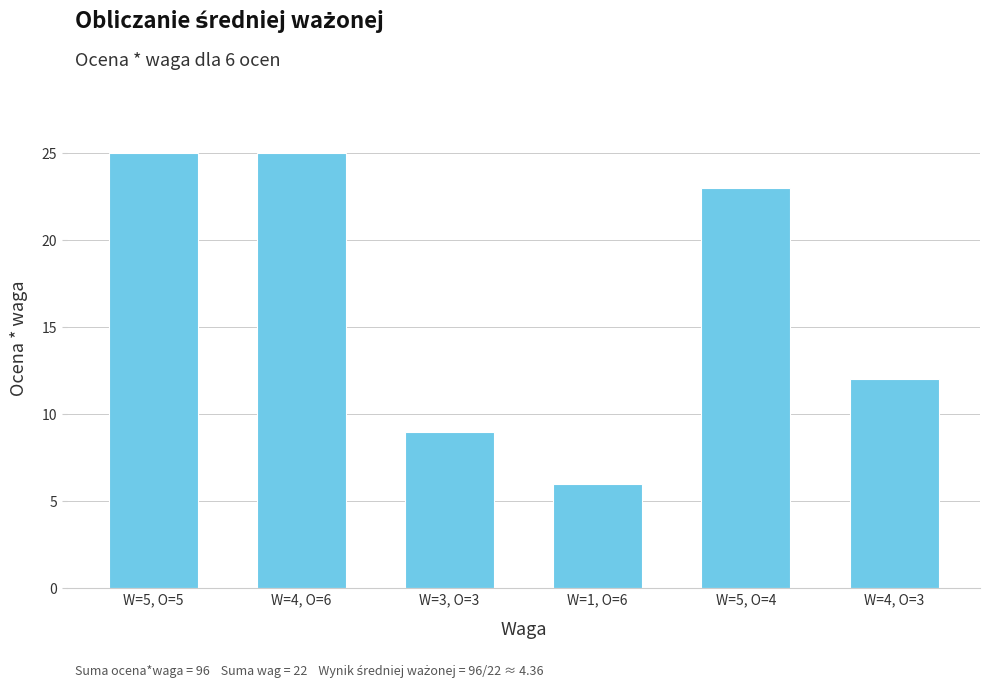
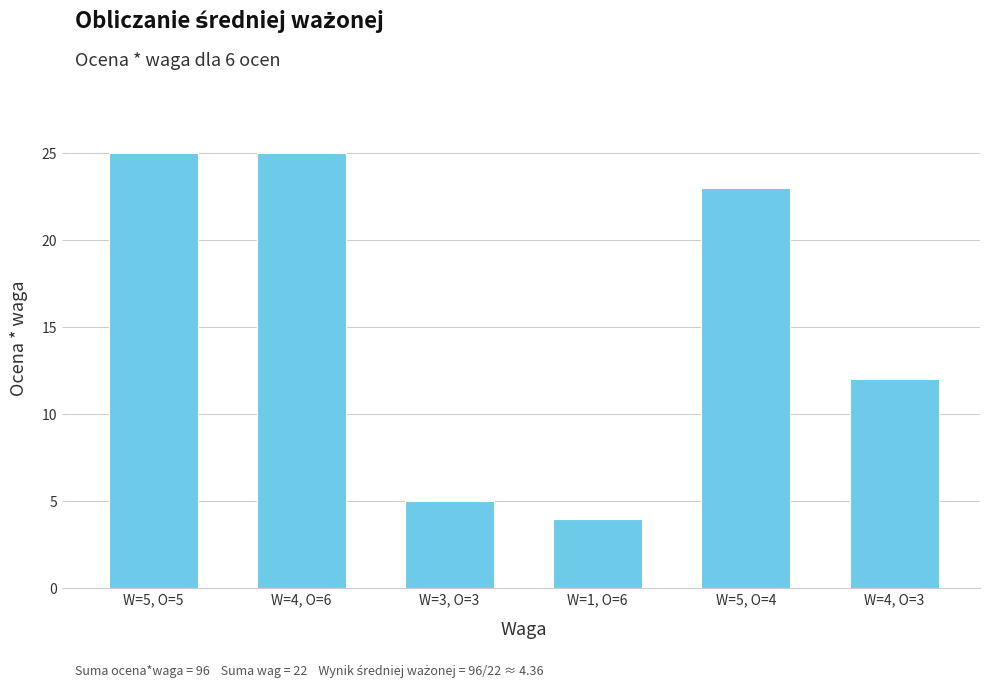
W=3, O=3: 9 -> 5
W=1, O=6: 6 -> 4
